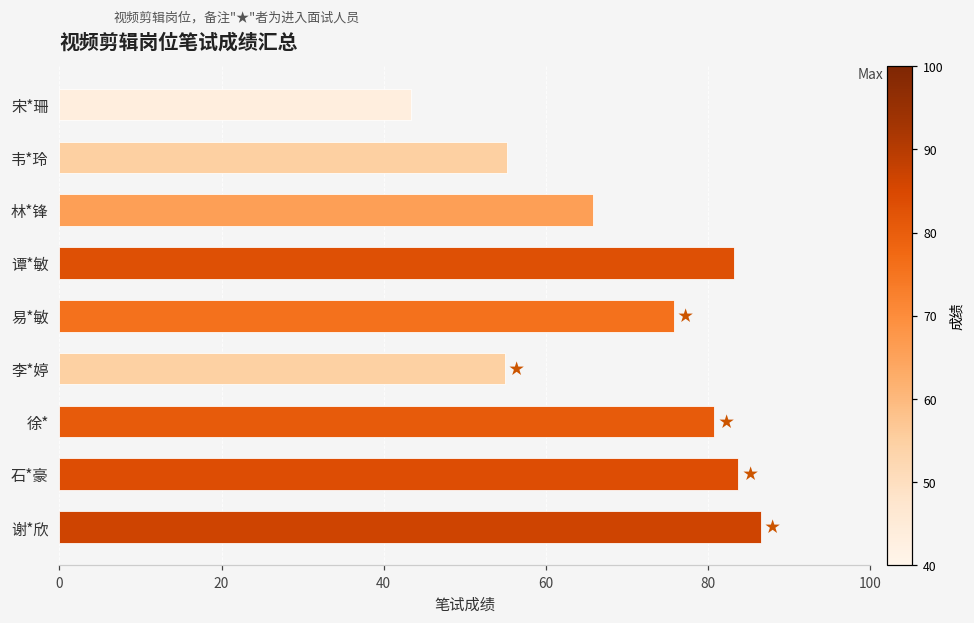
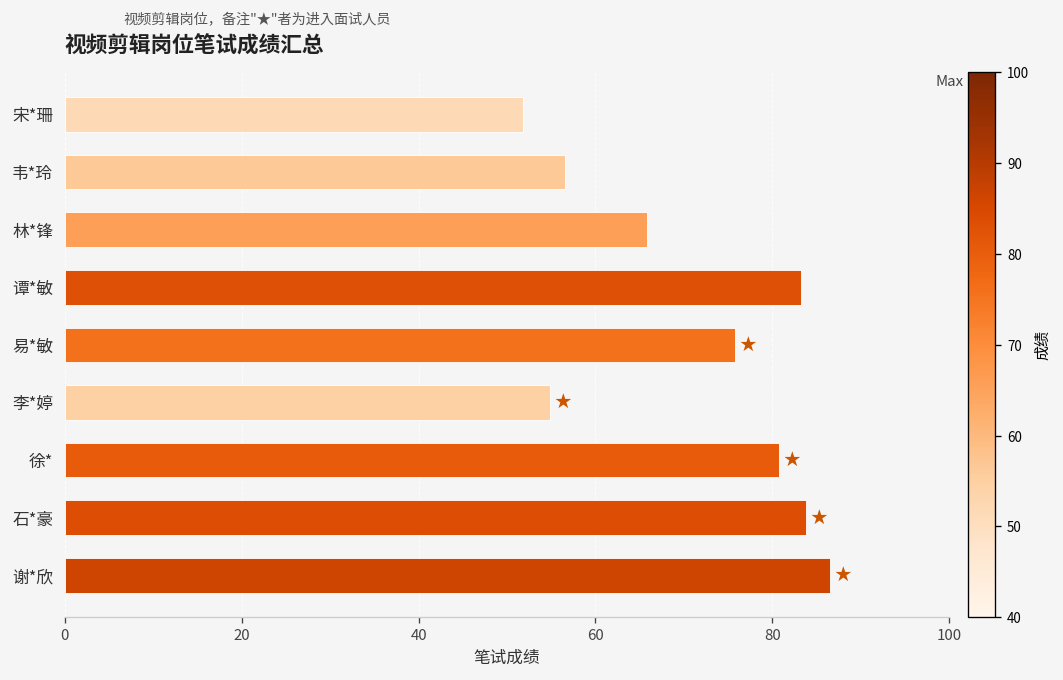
宋*珊: 43 -> 52
韦*玲: 55 -> 57
